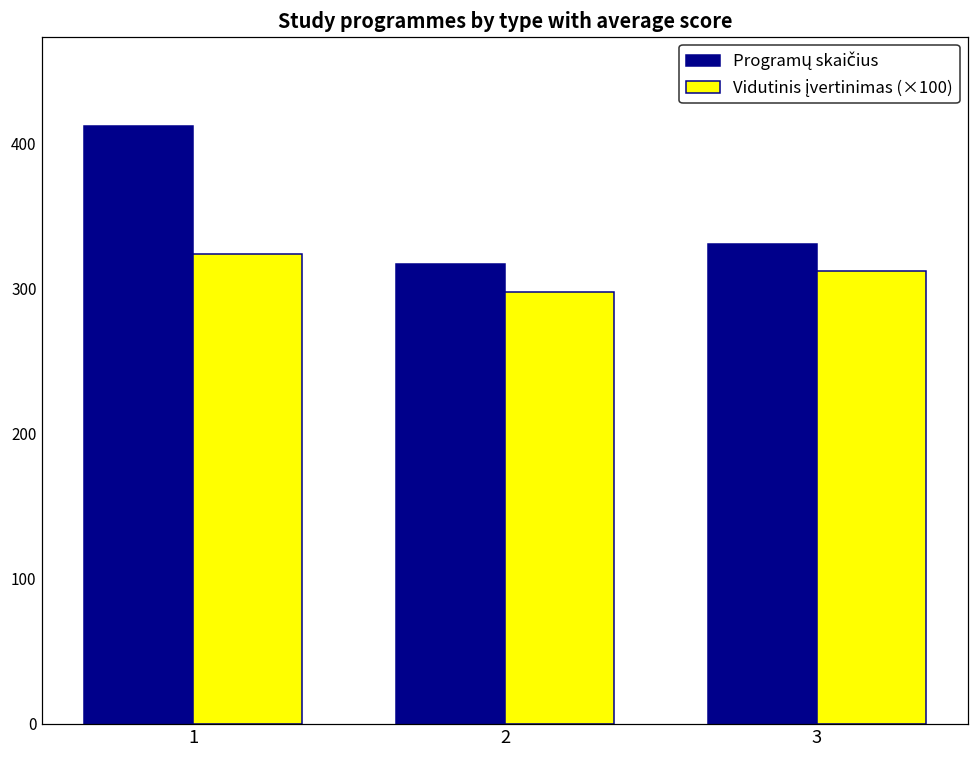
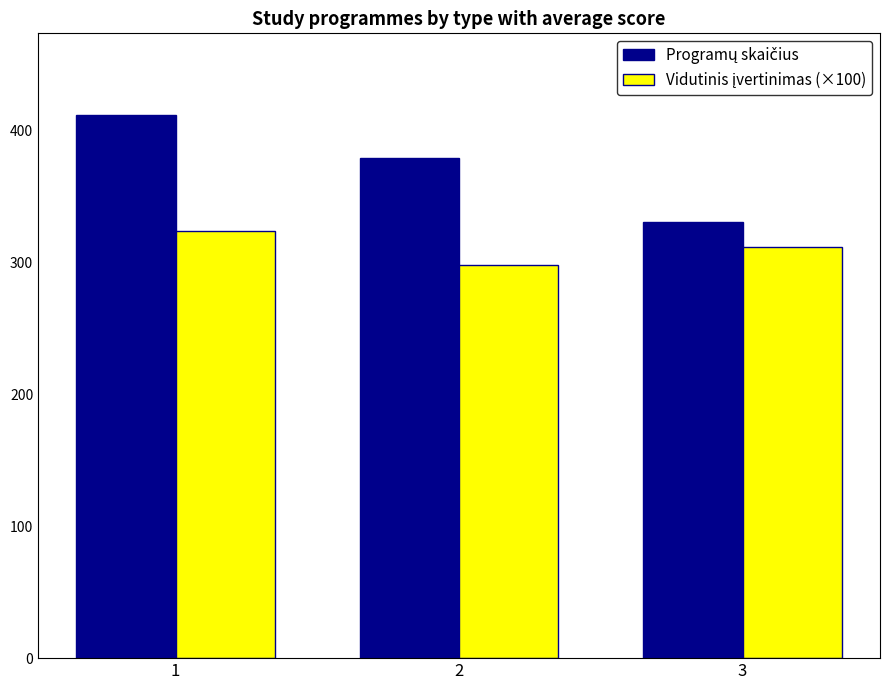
Programų skaičius, 2: 317 -> 379
